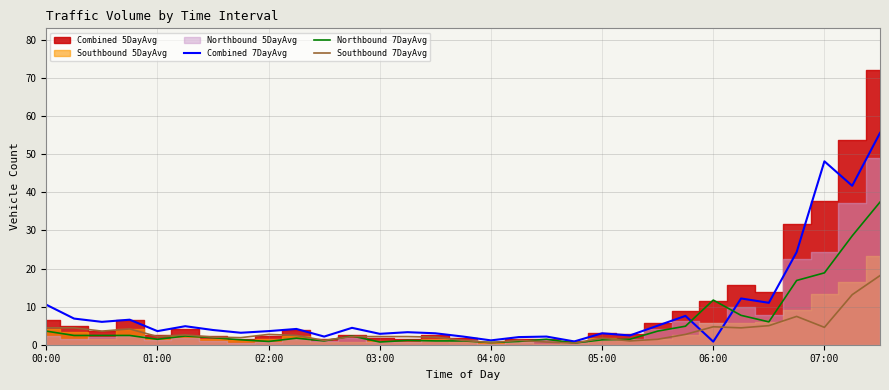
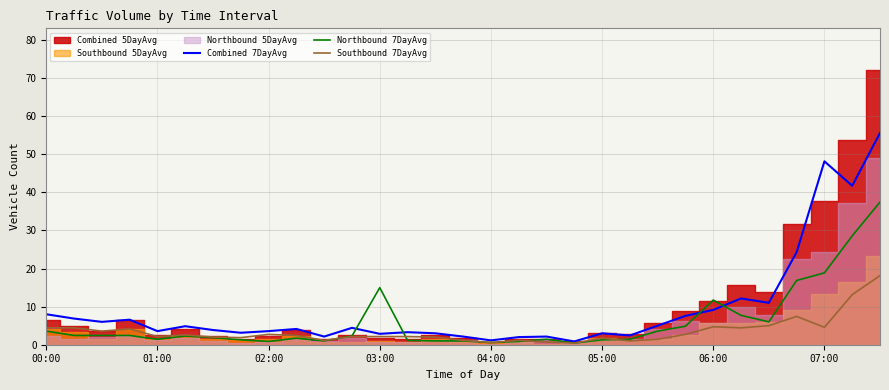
Combined 7DayAvg, 00:00: 11 -> 8
Northbound 7DayAvg, 03:00: 1 -> 15
Combined 7DayAvg, 06:00: 1 -> 9
